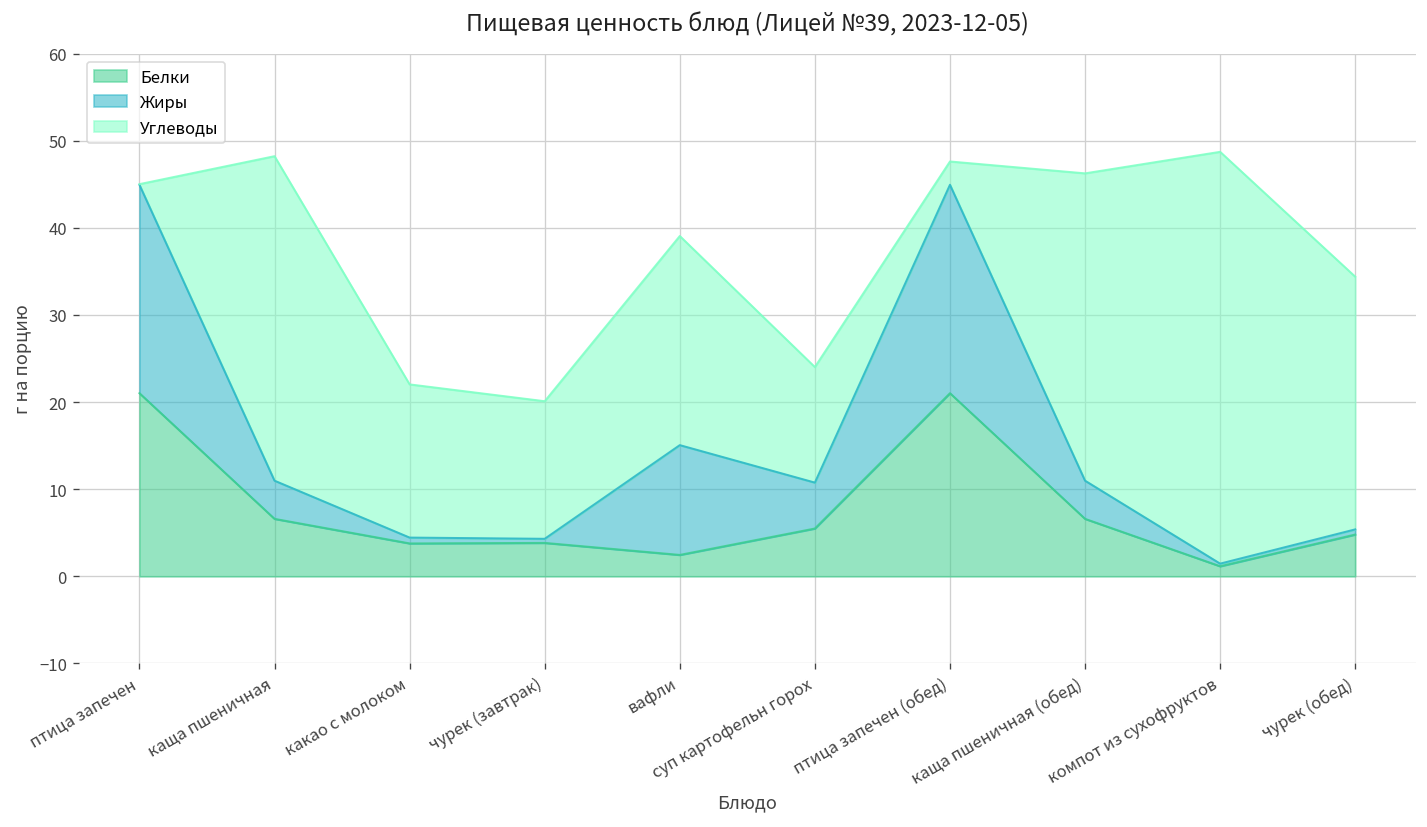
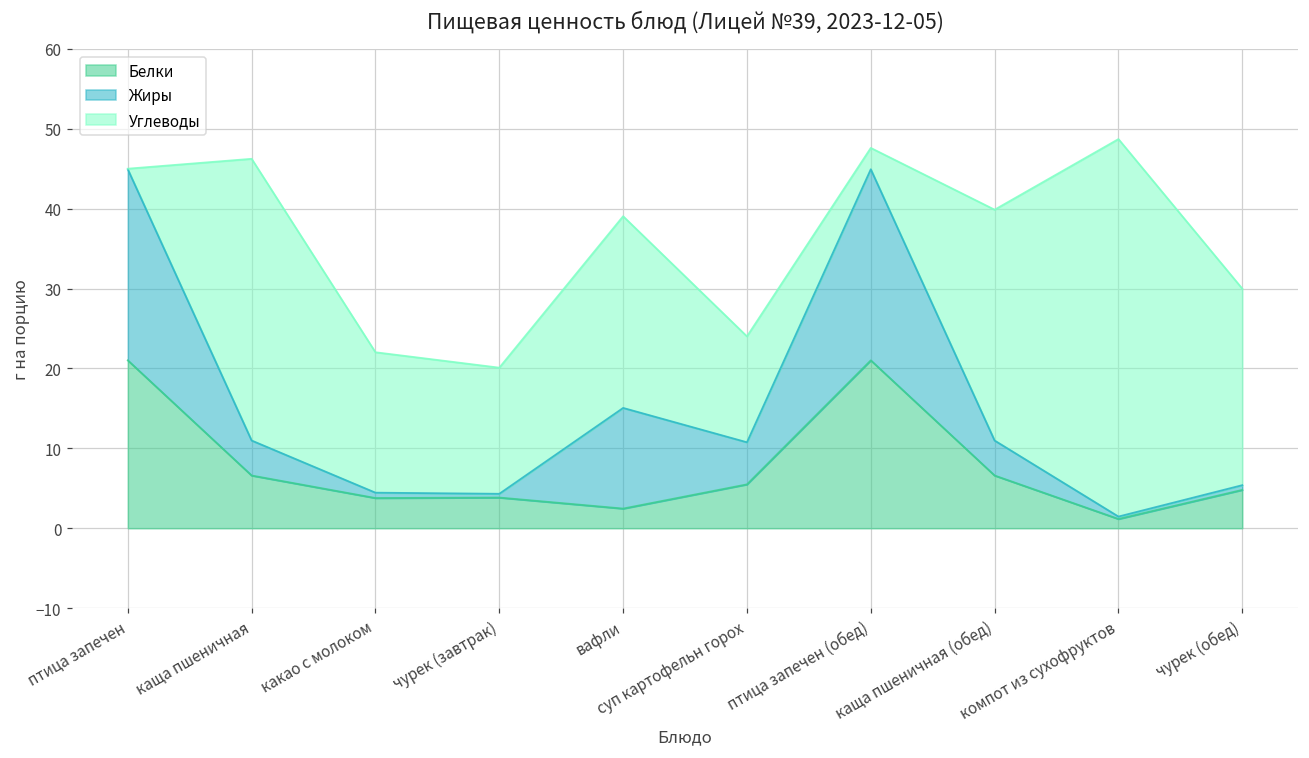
Углеводы, каща пшеничная: 37 -> 35
Углеводы, каща пшеничная (обед): 35 -> 29
Углеводы, чурек (обед): 29 -> 25
